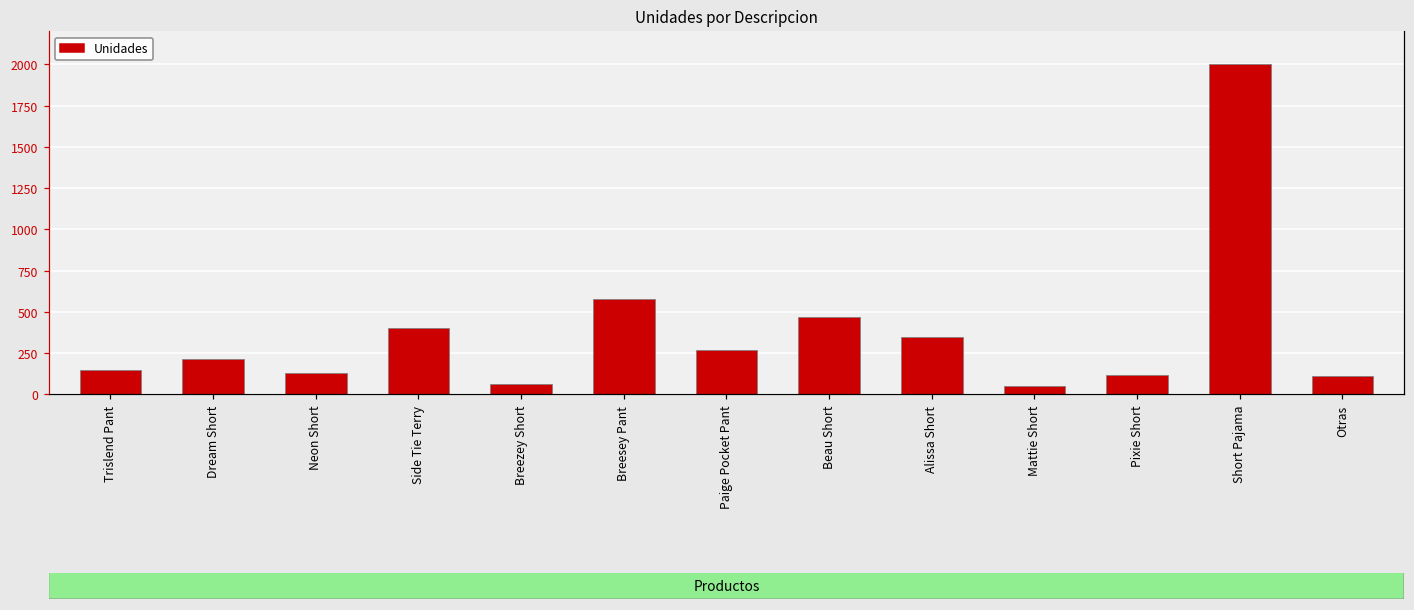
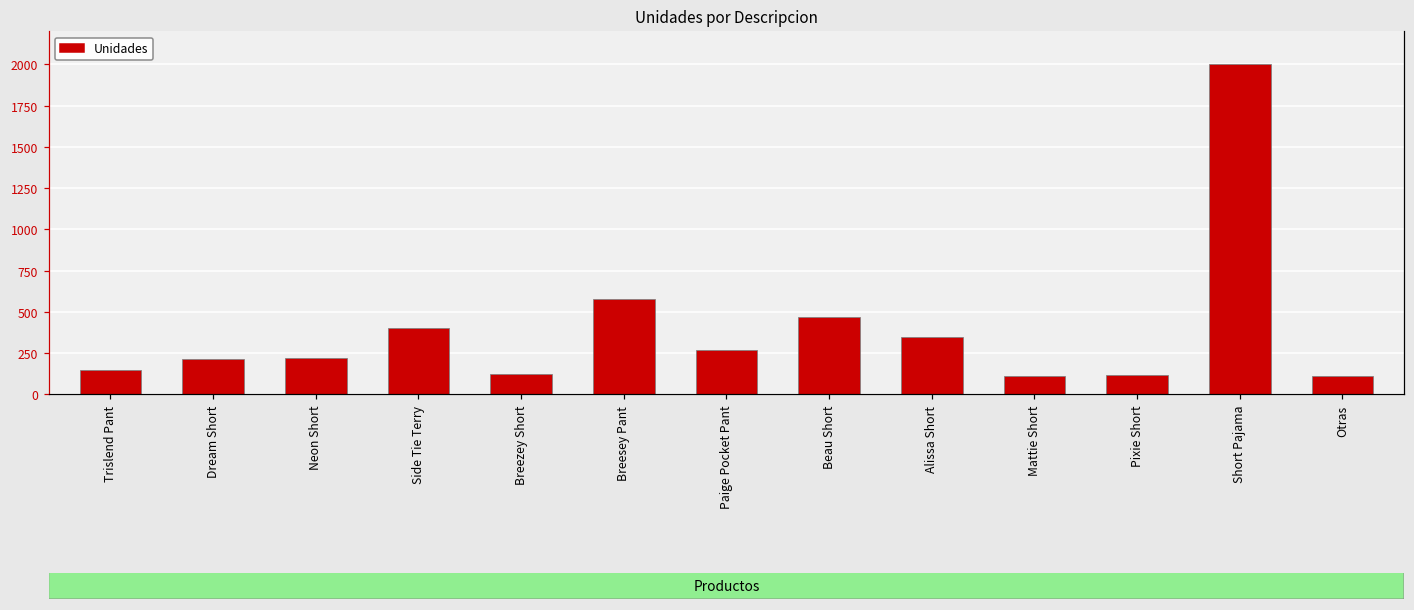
Neon Short: 130 -> 220
Breezey Short: 60 -> 120
Mattie Short: 50 -> 110
